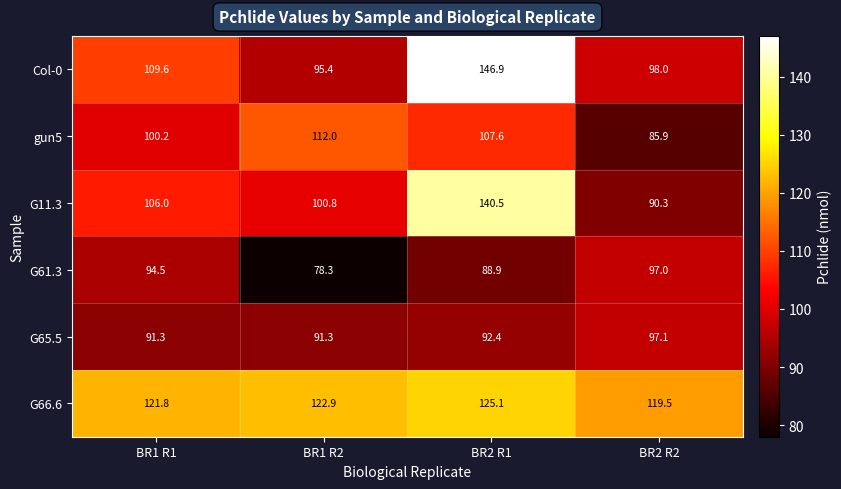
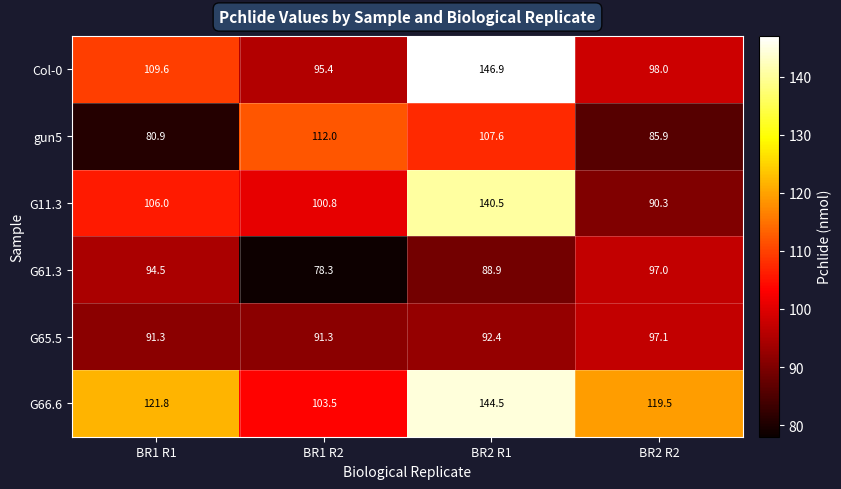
gun5, BR1 R1: 100.2 -> 80.9
G66.6, BR1 R2: 122.9 -> 103.5
G66.6, BR2 R1: 125.1 -> 144.5
